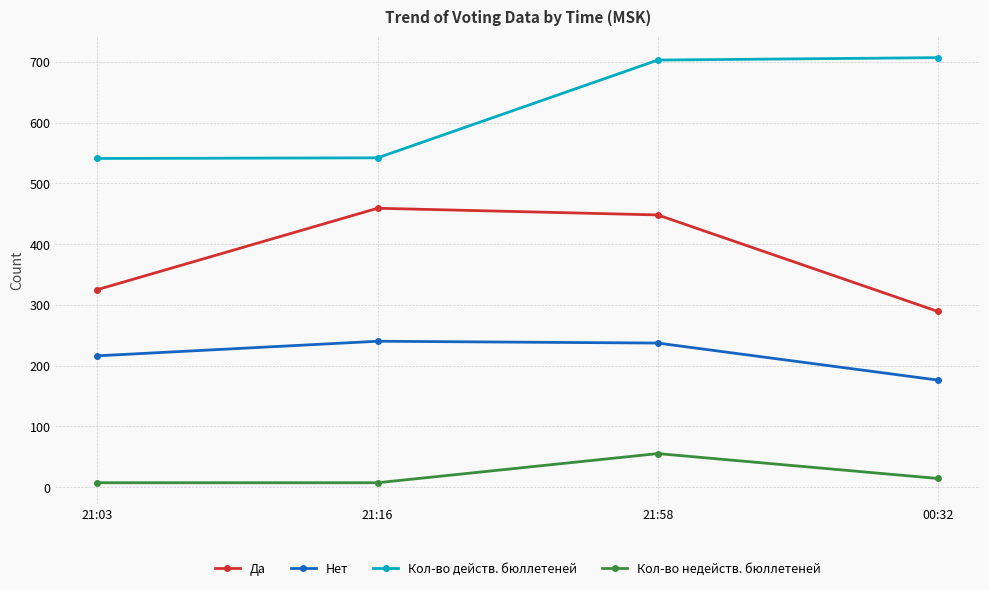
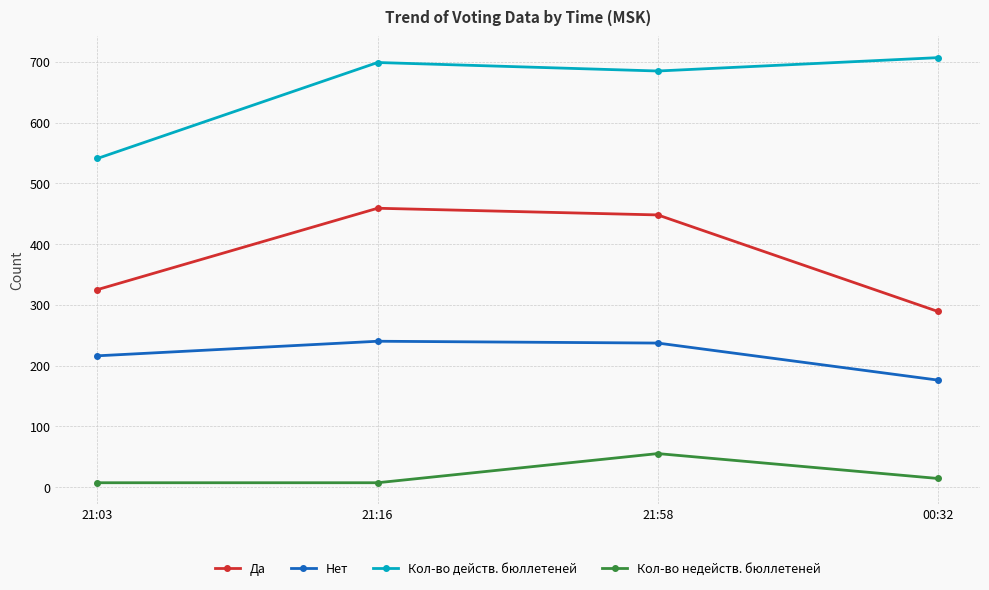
Кол-во действ. бюллетеней, 21:16: 540 -> 700
Кол-во действ. бюллетеней, 21:58: 700 -> 690
